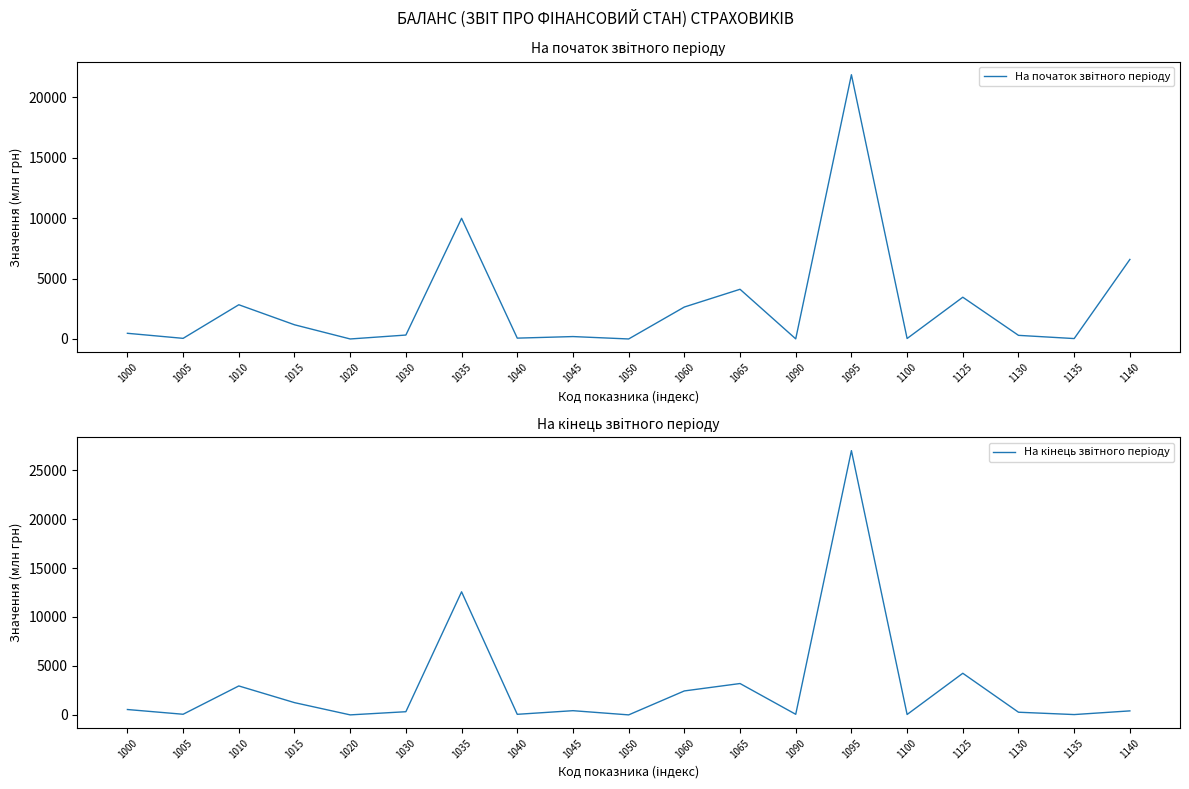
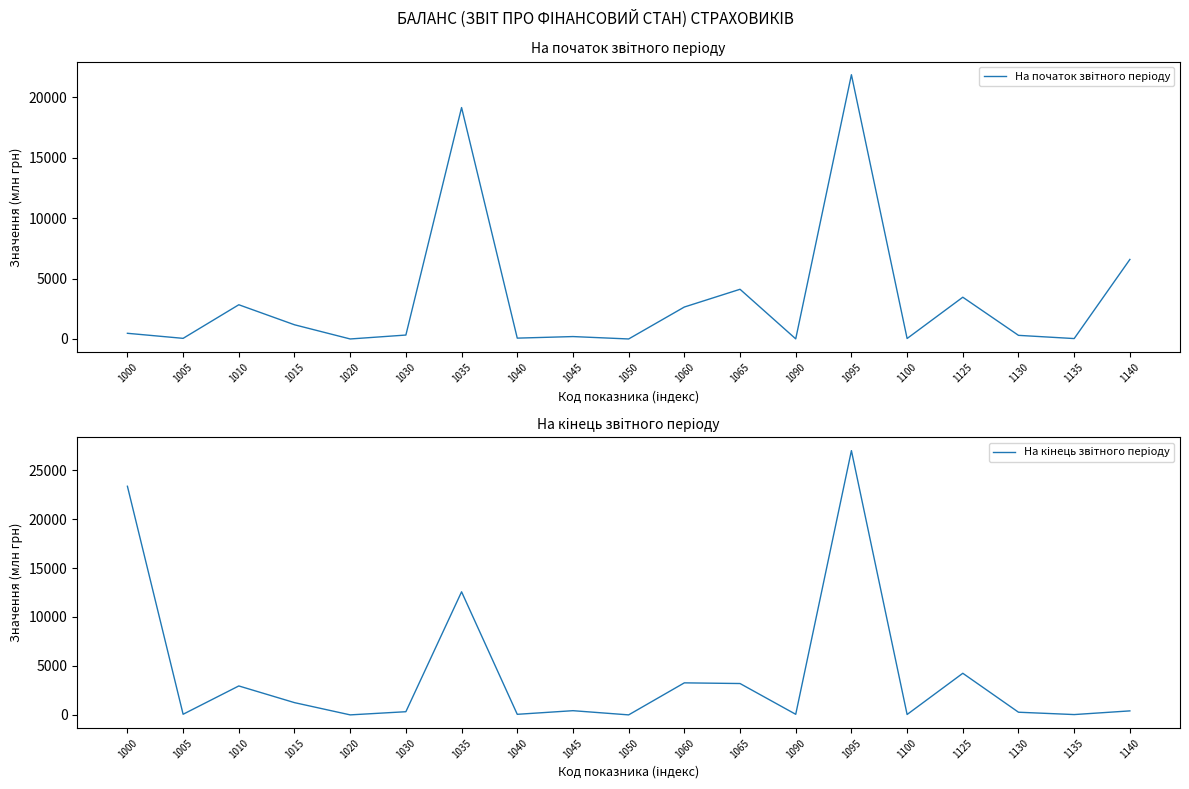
На початок звітного періоду, 1035: 10000 -> 19200
На кінець звітного періоду, 1000: 1000 -> 23000
На кінець звітного періоду, 1060: 2000 -> 3000
